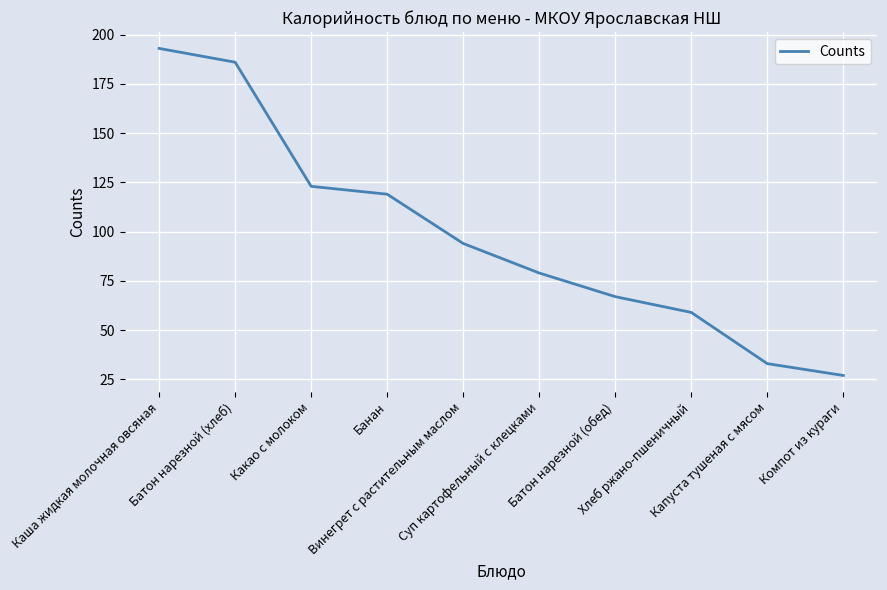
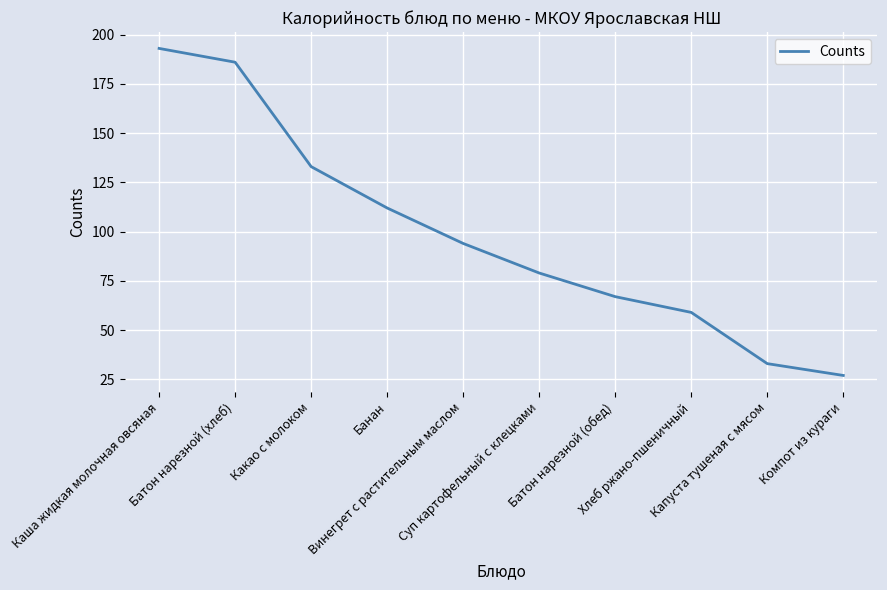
Какао с молоком: 123 -> 133
Банан: 119 -> 112
